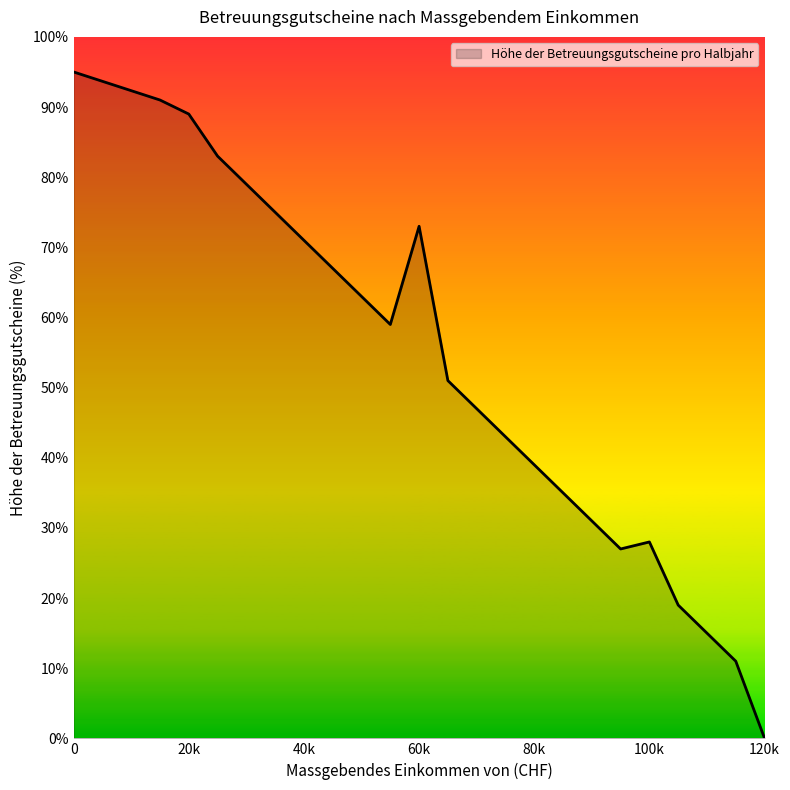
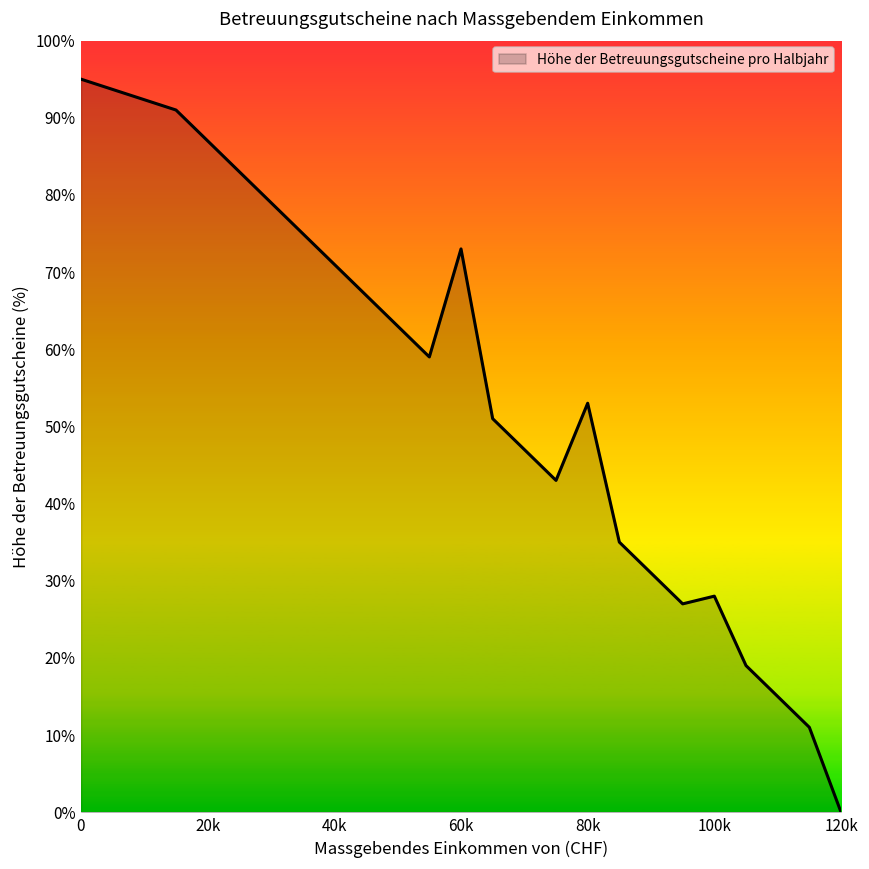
20k: 89% -> 87%
80k: 39% -> 53%
